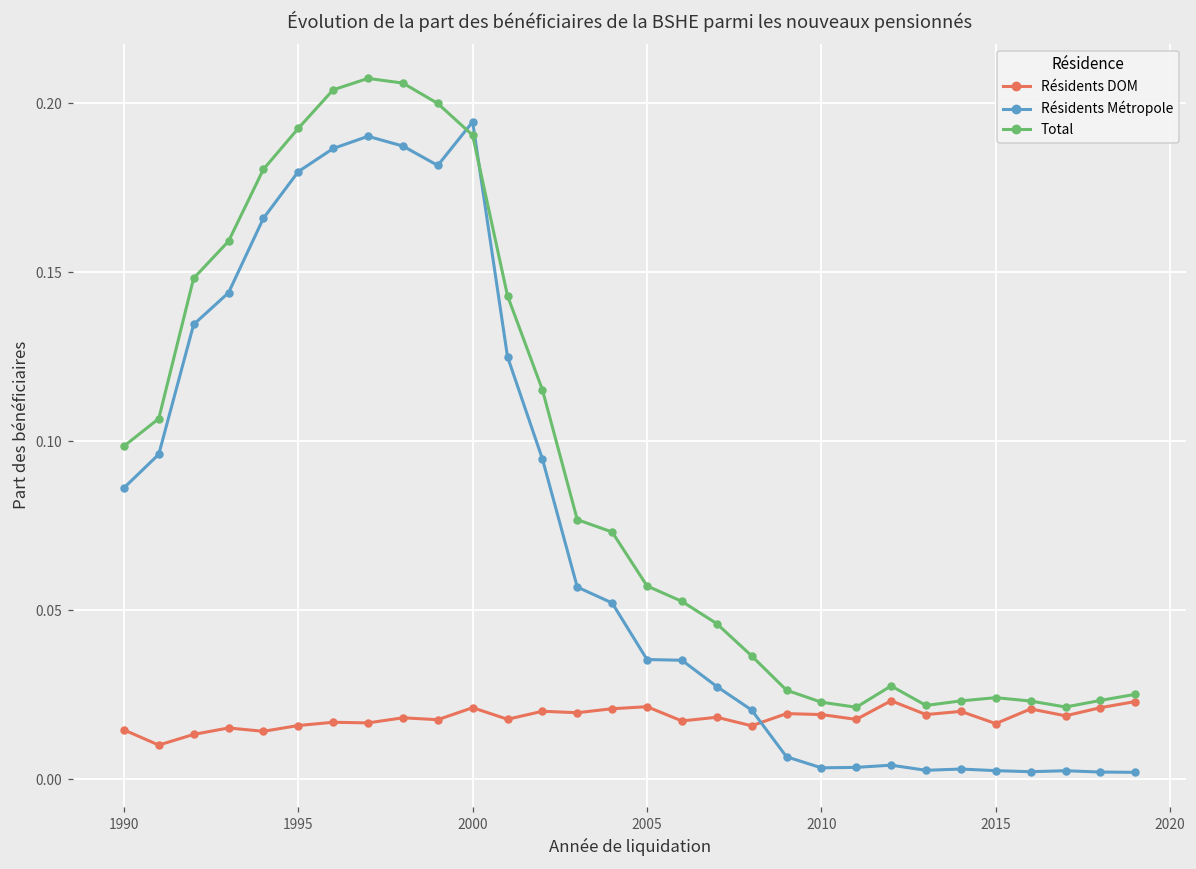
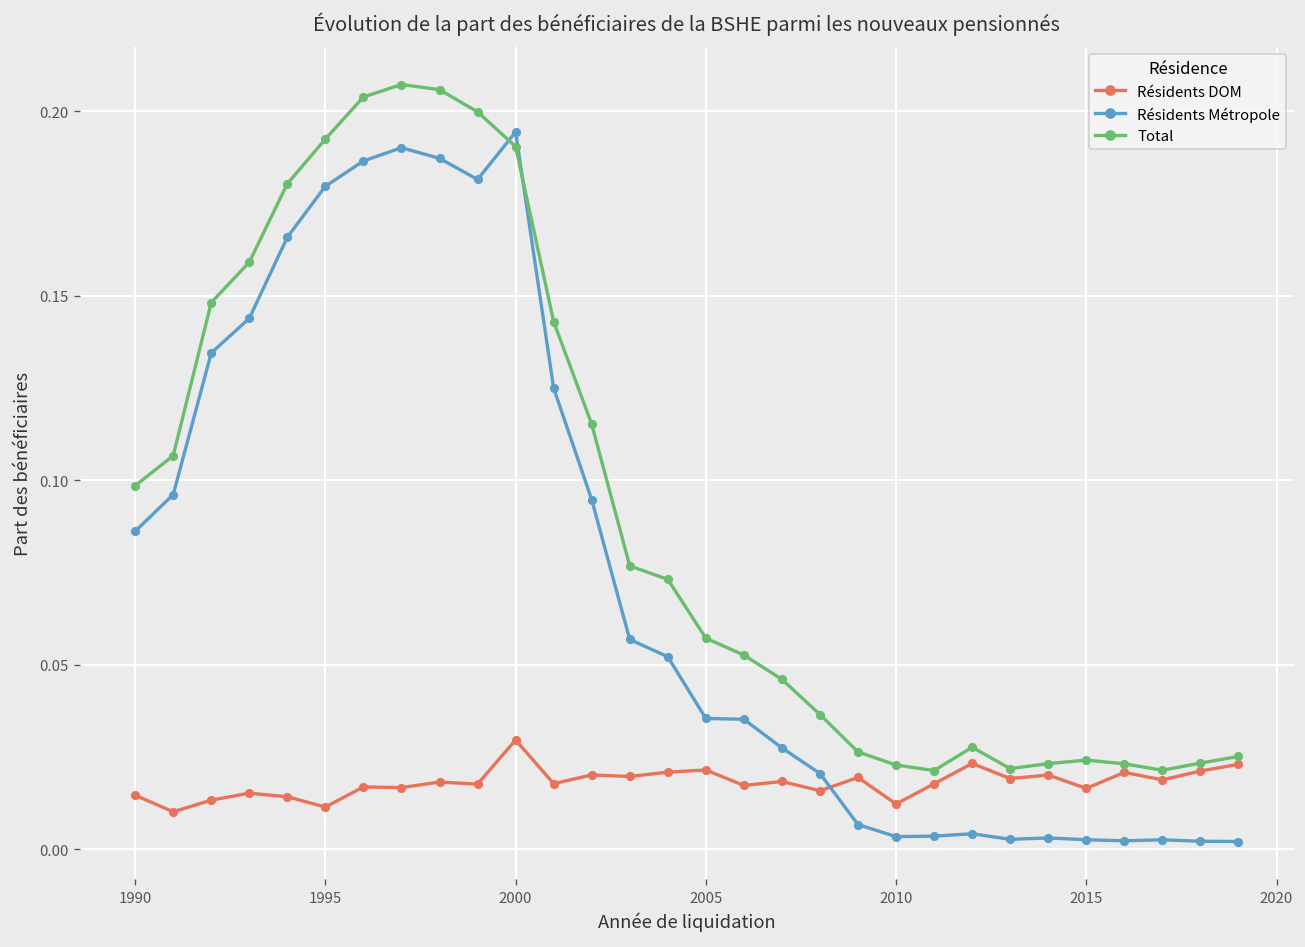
Résidents DOM, 1995: 0.016 -> 0.011
Résidents DOM, 2000: 0.021 -> 0.030
Résidents DOM, 2010: 0.019 -> 0.012
